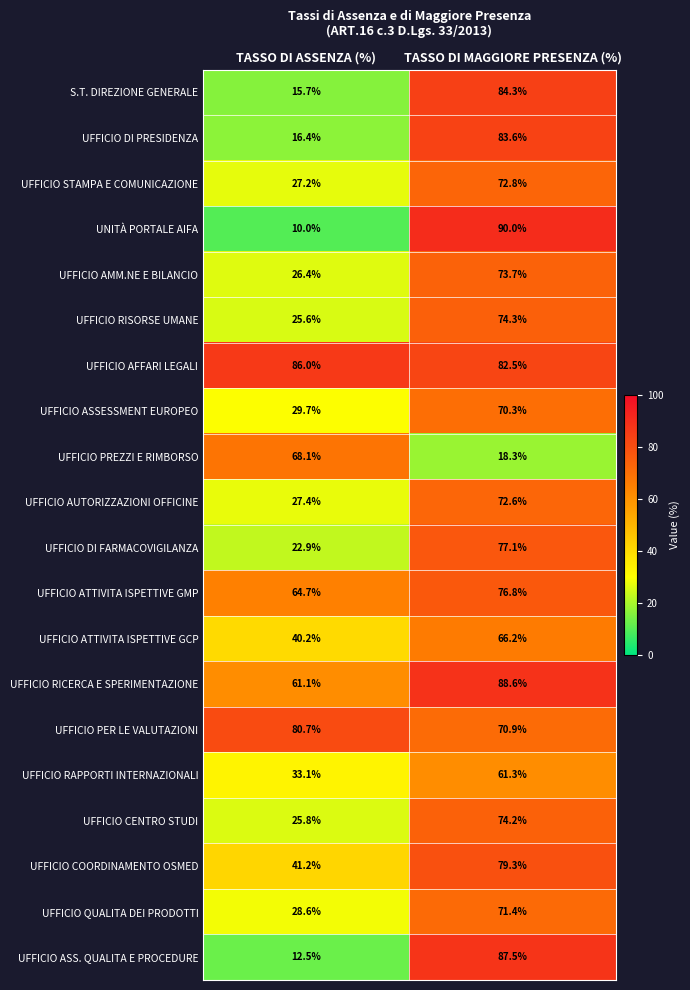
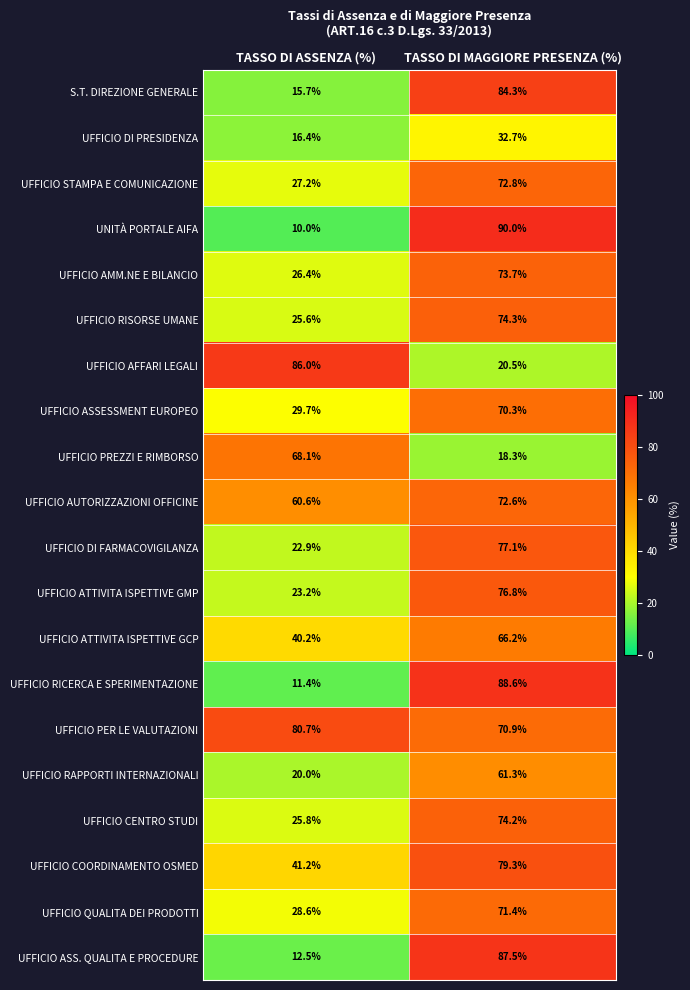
UFFICIO DI PRESIDENZA, TASSO DI MAGGIORE PRESENZA (%): 83.6% -> 32.7%
UFFICIO AFFARI LEGALI, TASSO DI MAGGIORE PRESENZA (%): 82.5% -> 20.5%
UFFICIO AUTORIZZAZIONI OFFICINE, TASSO DI ASSENZA (%): 27.4% -> 60.6%
UFFICIO ATTIVITA ISPETTIVE GMP, TASSO DI ASSENZA (%): 64.7% -> 23.2%
UFFICIO RICERCA E SPERIMENTAZIONE, TASSO DI ASSENZA (%): 61.1% -> 11.4%
UFFICIO RAPPORTI INTERNAZIONALI, TASSO DI ASSENZA (%): 33.1% -> 20.0%
